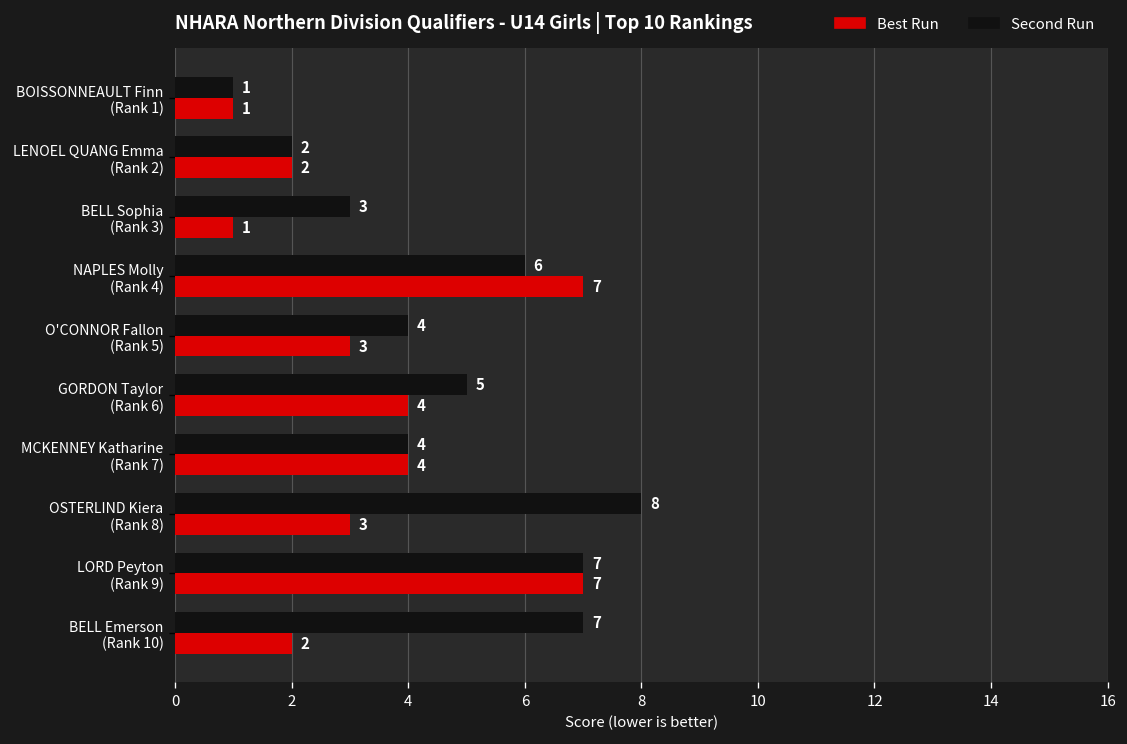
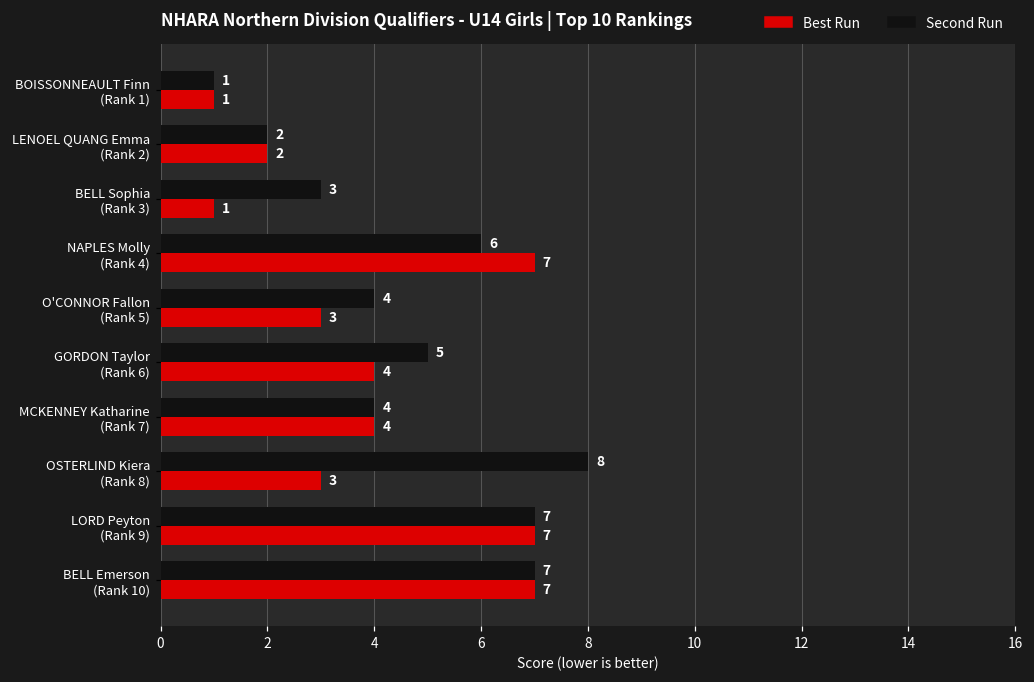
Best Run, BELL Emerson (Rank 10): 2 -> 7
